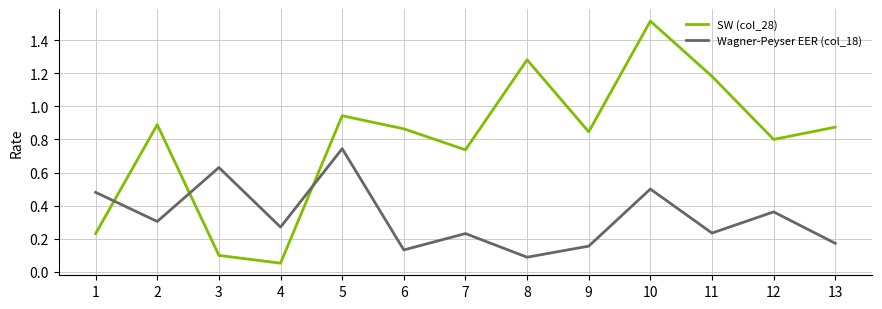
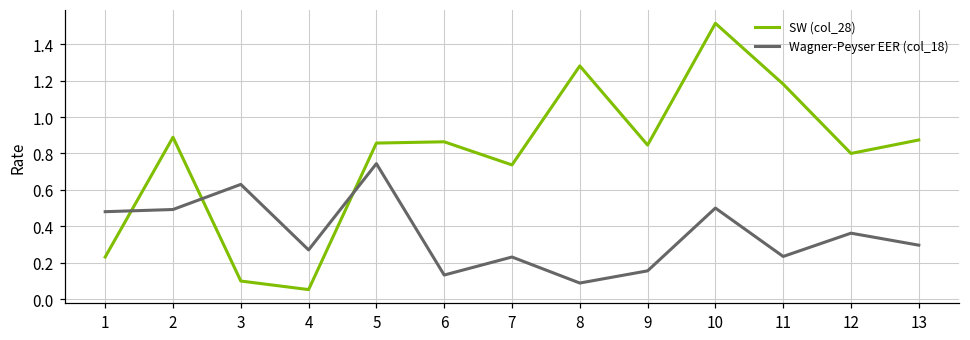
Wagner-Peyser EER (col_18), 2: 0.30 -> 0.49
SW (col_28), 5: 0.94 -> 0.86
Wagner-Peyser EER (col_18), 13: 0.17 -> 0.30
